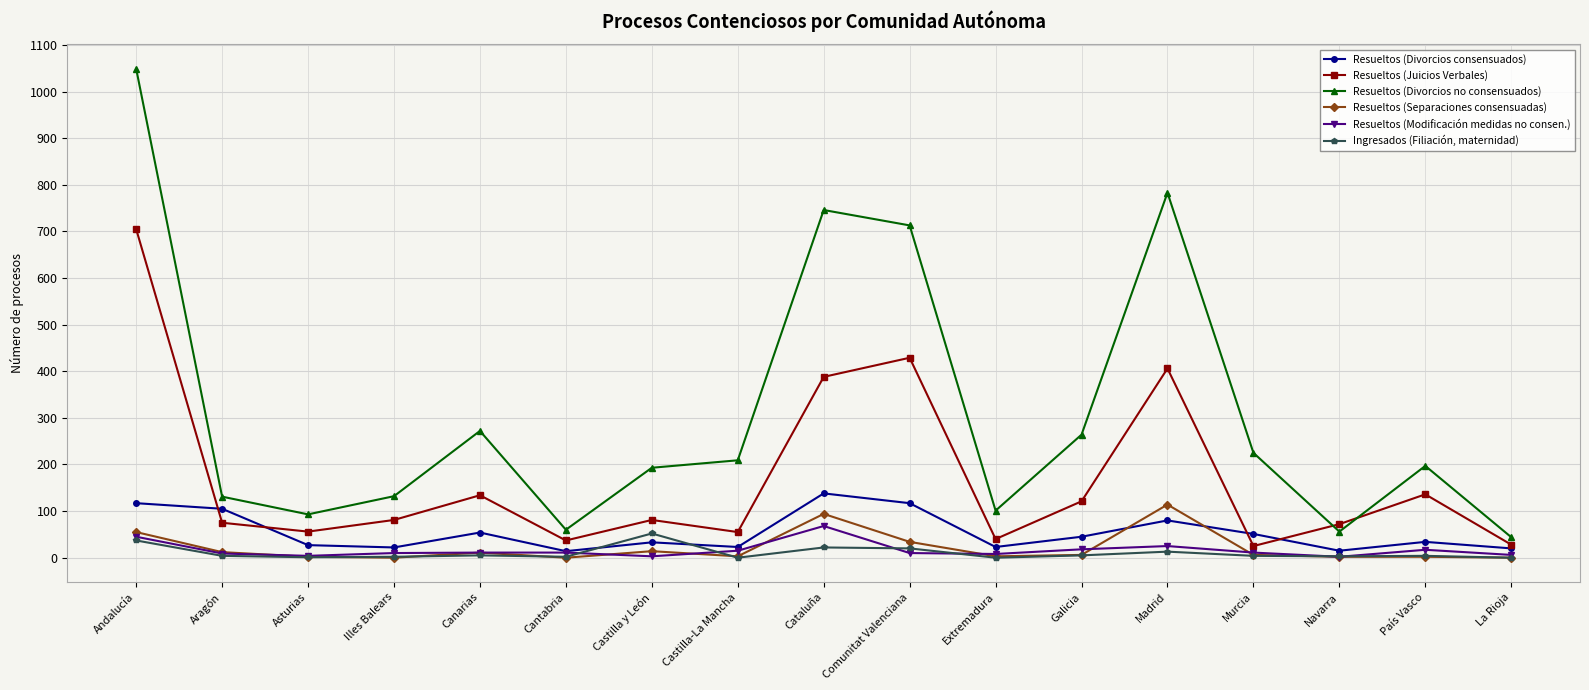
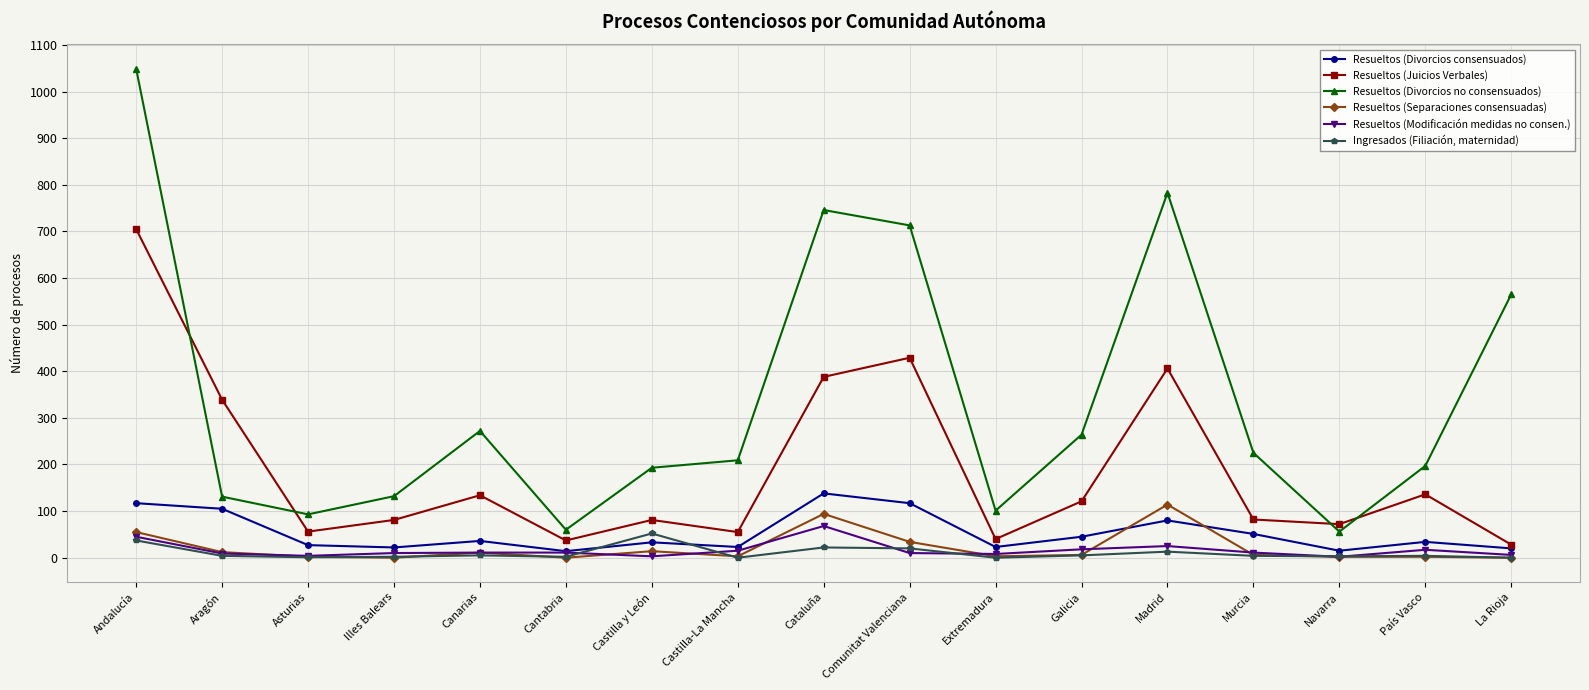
Resueltos (Juicios Verbales), Aragón: 80 -> 340
Resueltos (Divorcios consensuados), Canarias: 50 -> 40
Resueltos (Juicios Verbales), Murcia: 30 -> 80
Resueltos (Divorcios no consensuados), La Rioja: 40 -> 570
